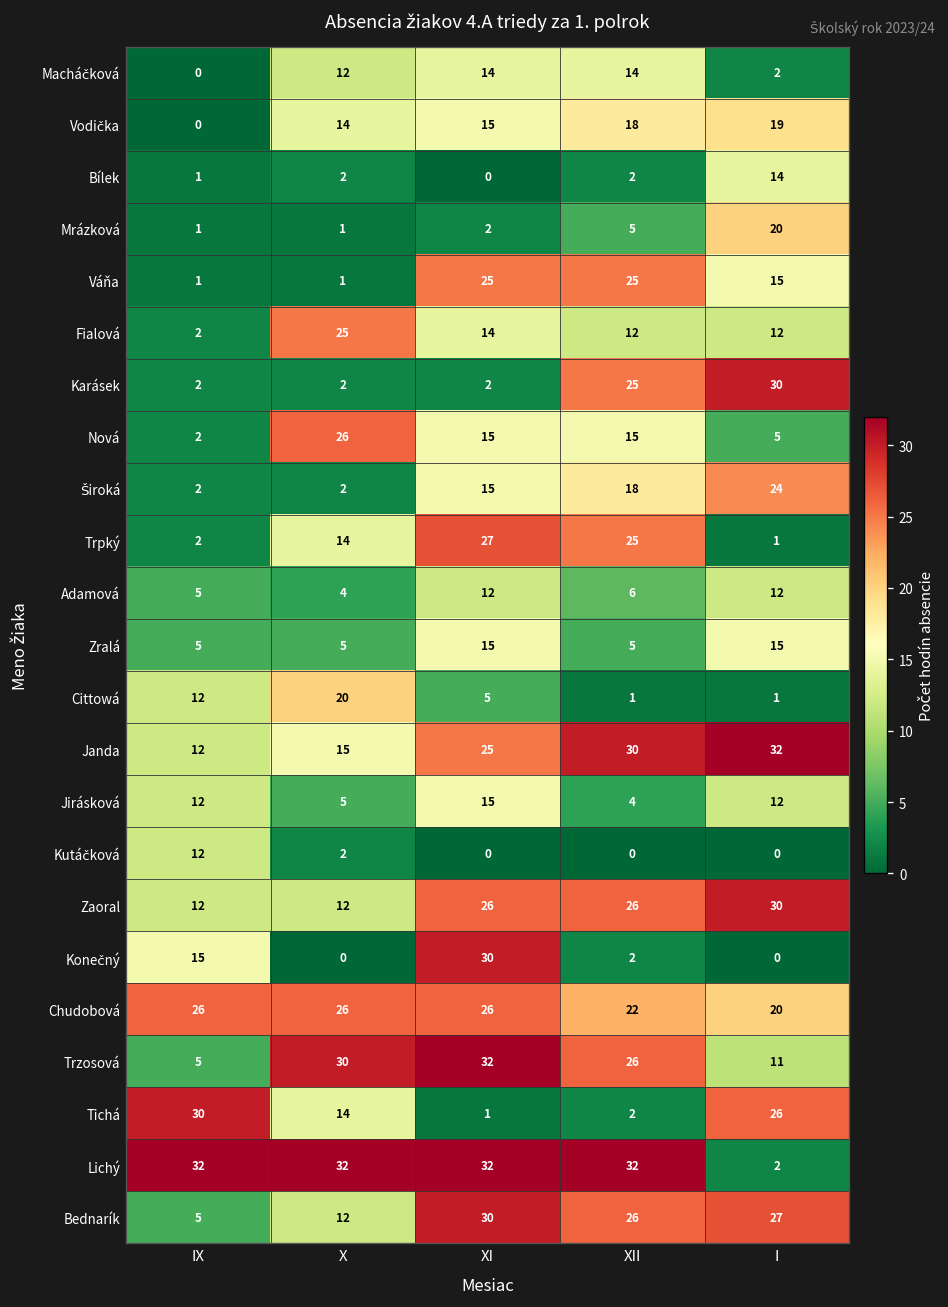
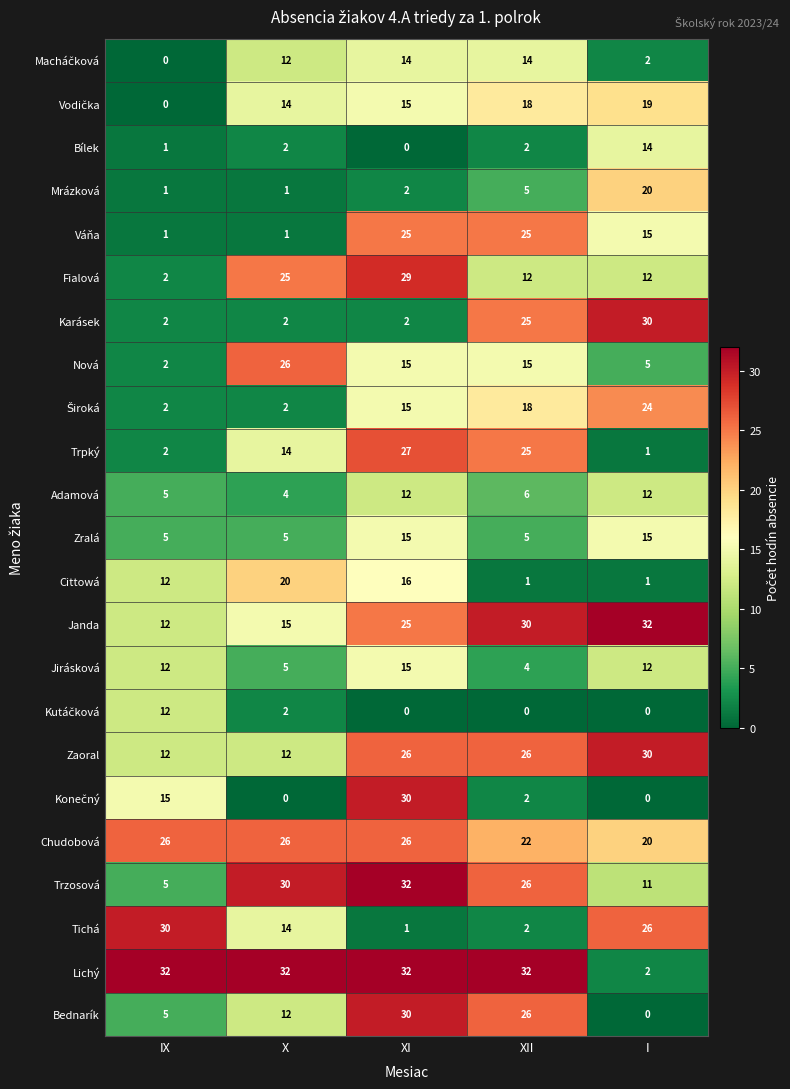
Fialová, XI: 14 -> 29
Cittowá, XI: 5 -> 16
Bednarík, I: 27 -> 0
